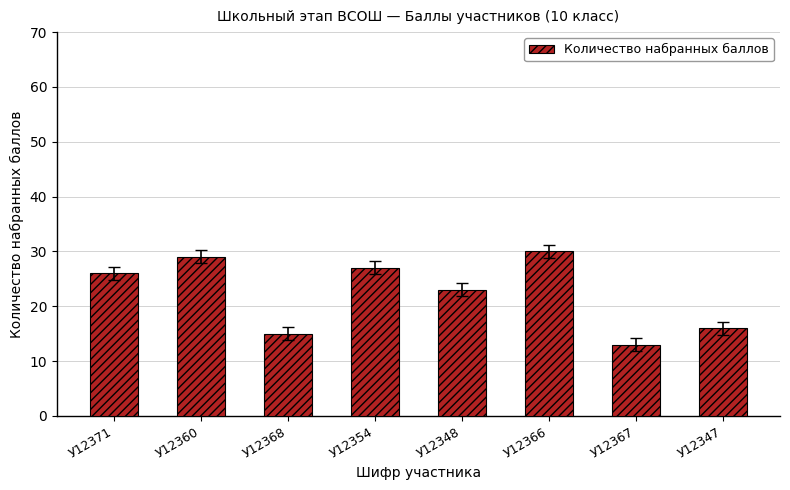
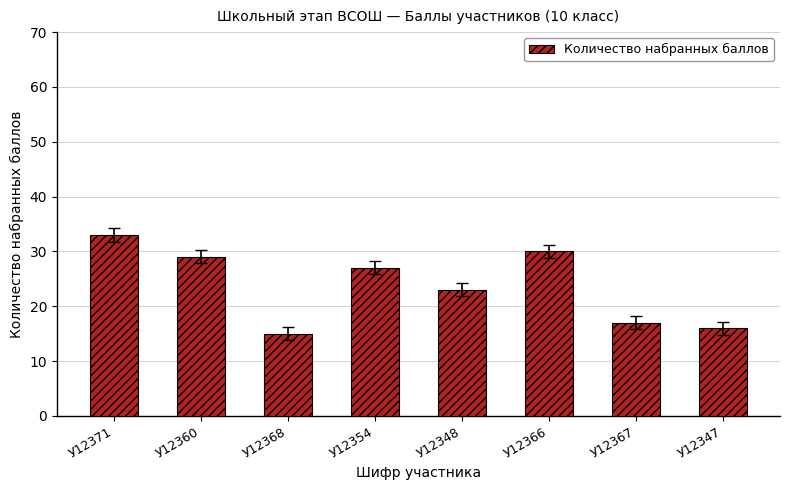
Количество набранных баллов, У12371: 26 -> 33
Количество набранных баллов, У12367: 13 -> 17
